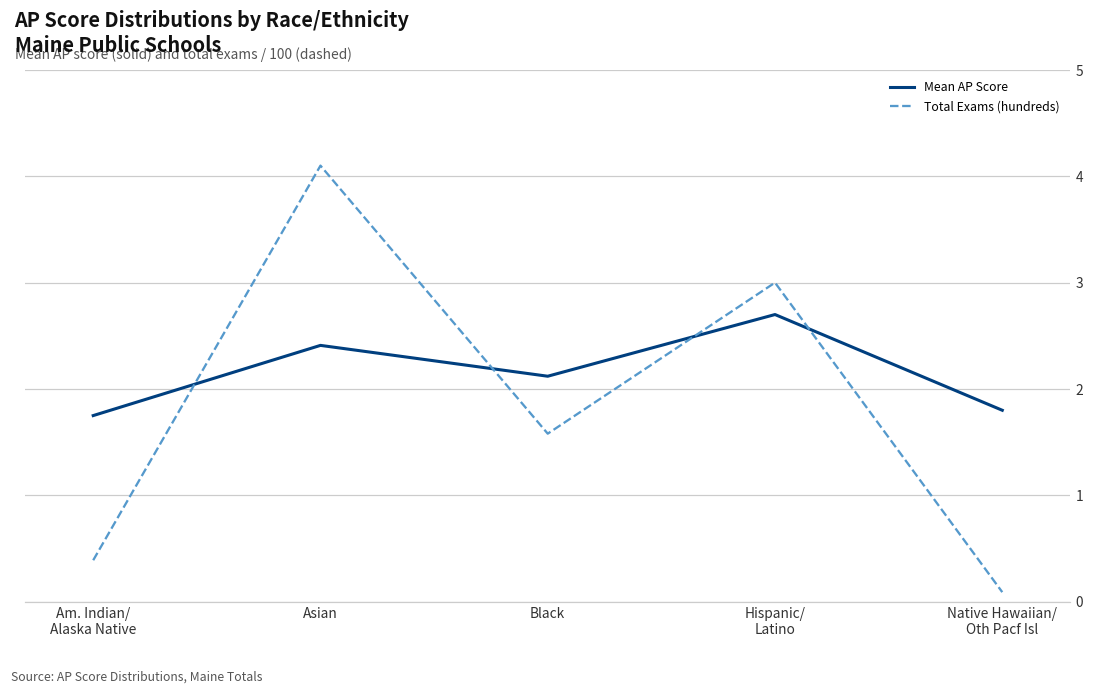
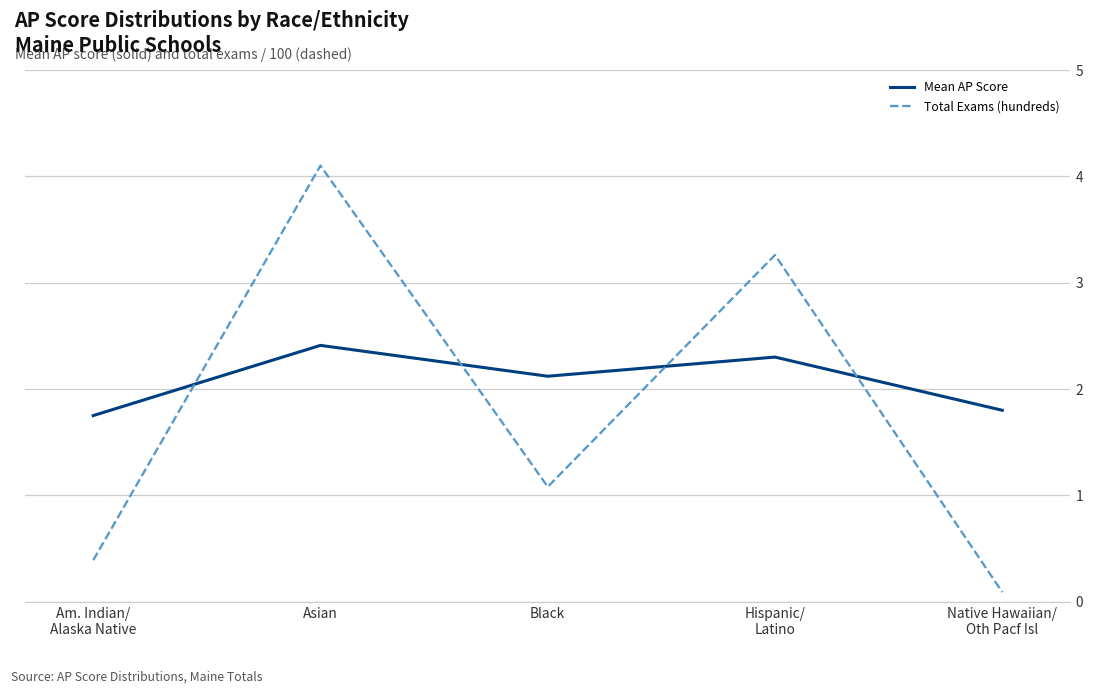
Total Exams (hundreds), Black: 1.6 -> 1.1
Mean AP Score, Hispanic/ Latino: 2.7 -> 2.3
Total Exams (hundreds), Hispanic/ Latino: 3.0 -> 3.3
